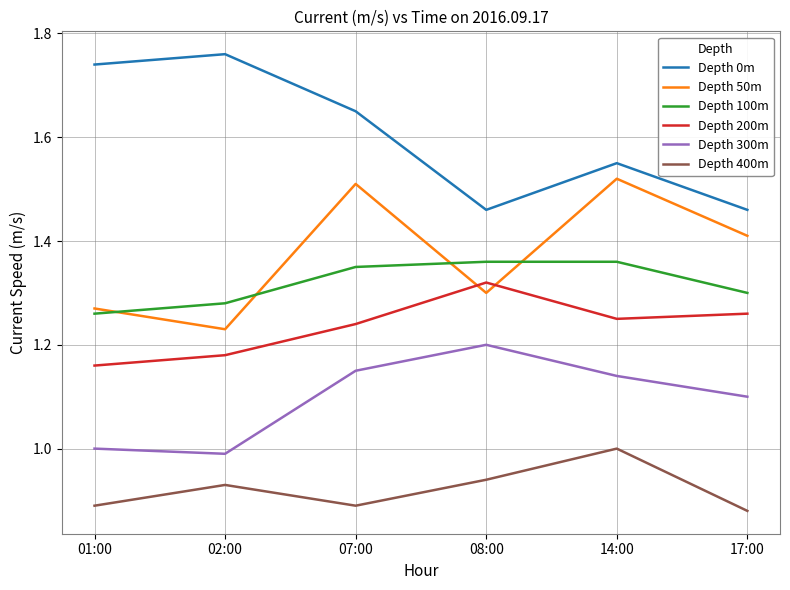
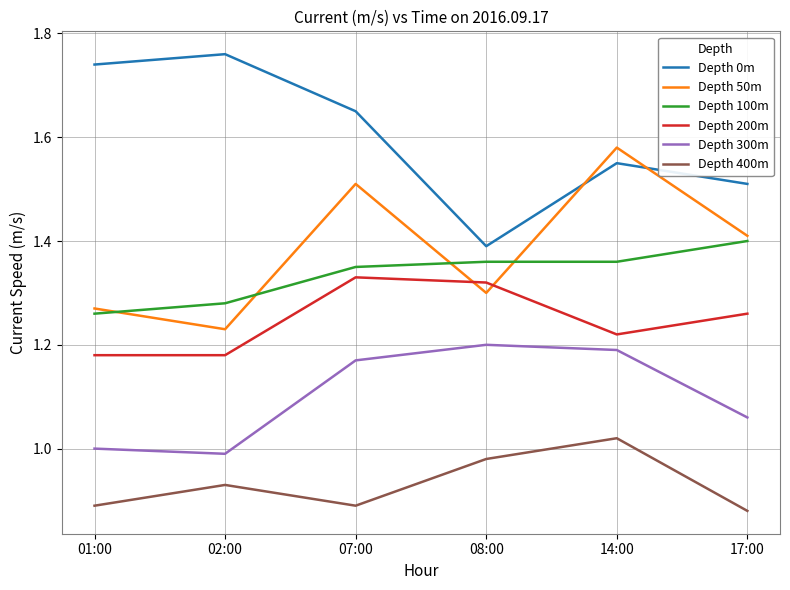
Depth 200m, 01:00: 1.16 -> 1.18
Depth 200m, 07:00: 1.24 -> 1.33
Depth 300m, 07:00: 1.15 -> 1.17
Depth 0m, 08:00: 1.46 -> 1.39
Depth 400m, 08:00: 0.94 -> 0.98
Depth 50m, 14:00: 1.52 -> 1.58
Depth 200m, 14:00: 1.25 -> 1.22
Depth 300m, 14:00: 1.14 -> 1.19
Depth 400m, 14:00: 1.00 -> 1.02
Depth 0m, 17:00: 1.46 -> 1.51
Depth 100m, 17:00: 1.3 -> 1.4
Depth 300m, 17:00: 1.10 -> 1.06
